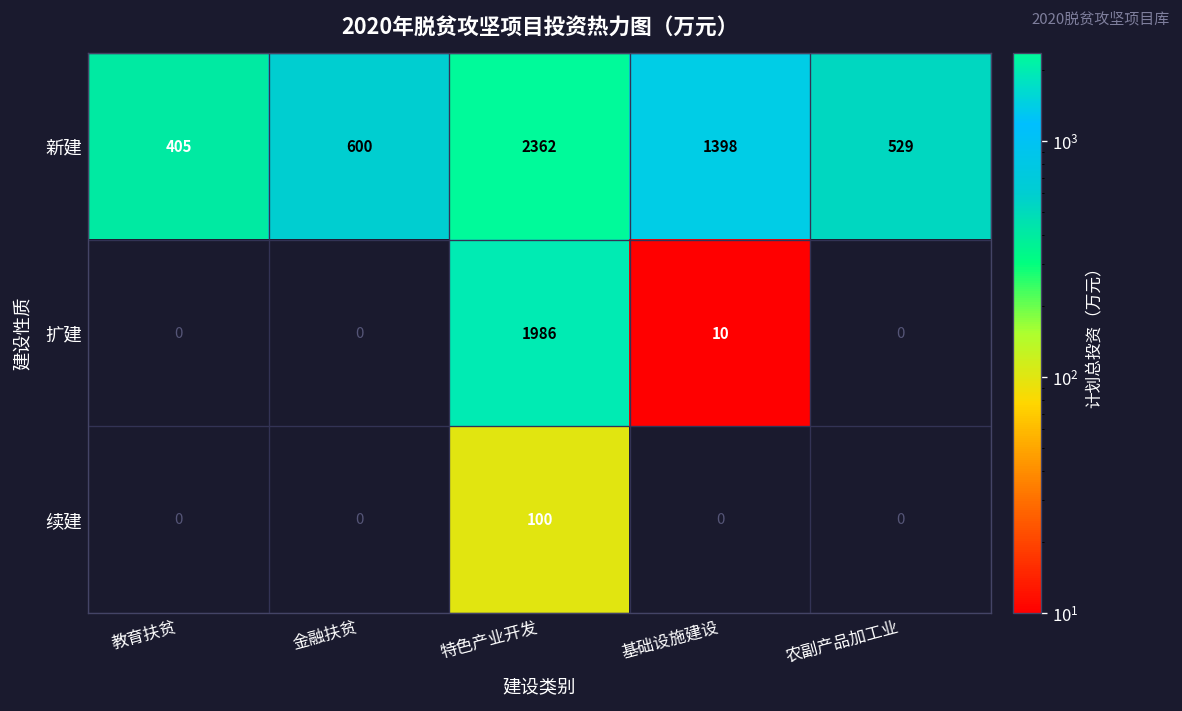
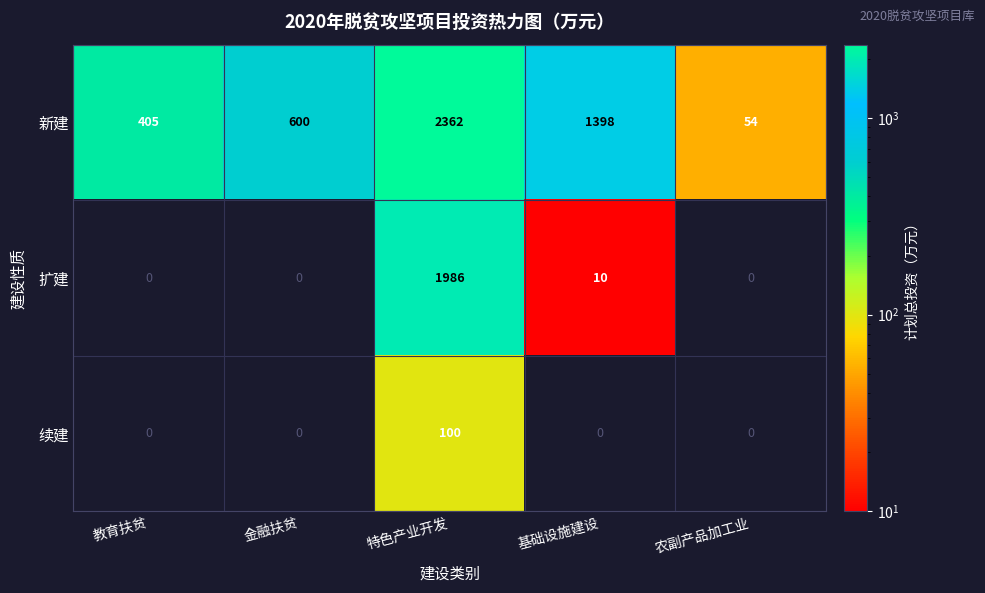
新建, 农副产品加工业: 529 -> 54
